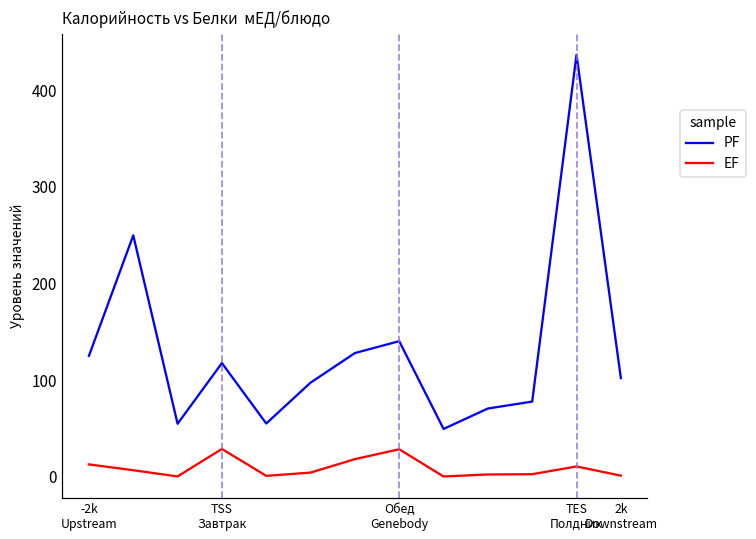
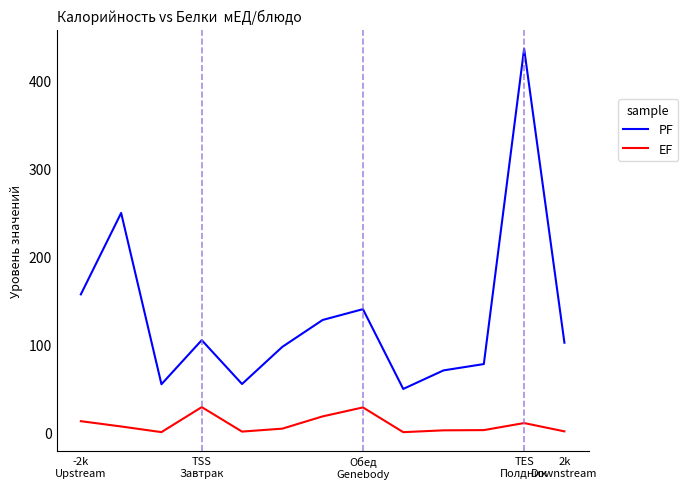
PF, -2k Upstream: 130 -> 160
PF, TSS Завтрак: 120 -> 100
